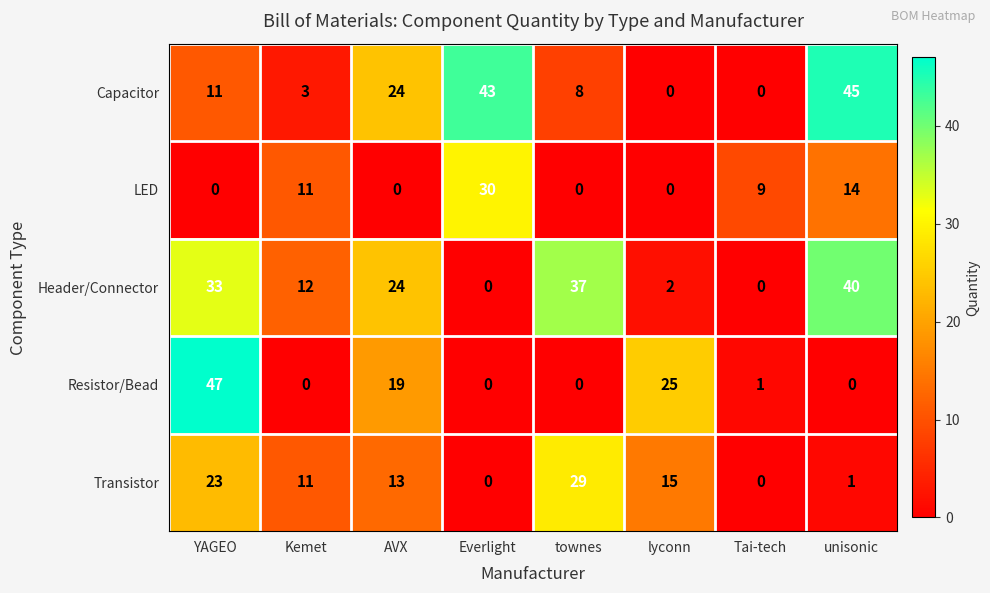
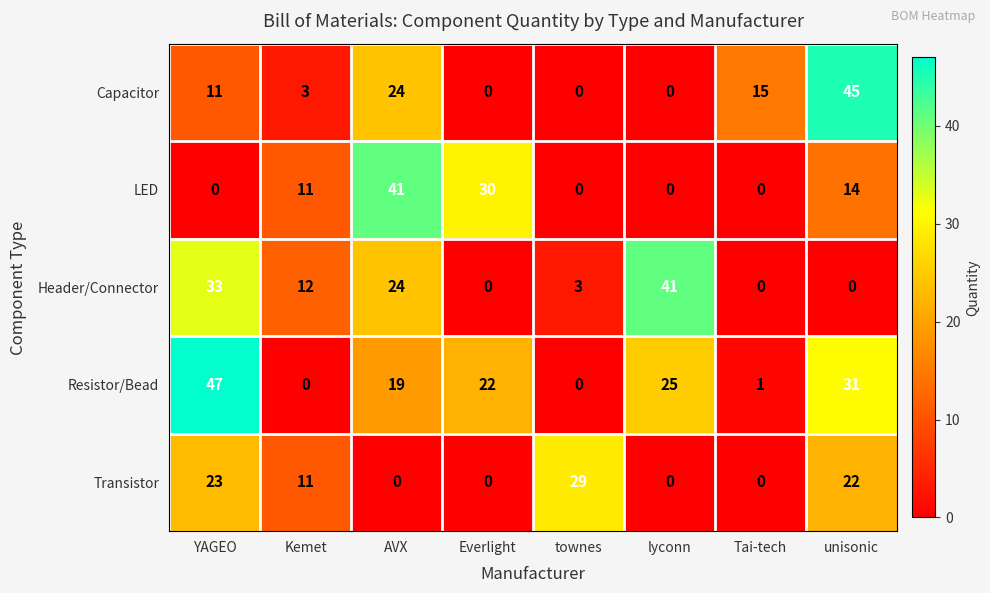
Capacitor, Everlight: 43 -> 0
Capacitor, townes: 8 -> 0
Capacitor, Tai-tech: 0 -> 15
LED, AVX: 0 -> 41
LED, Tai-tech: 9 -> 0
Header/Connector, townes: 37 -> 3
Header/Connector, lyconn: 2 -> 41
Header/Connector, unisonic: 40 -> 0
Resistor/Bead, Everlight: 0 -> 22
Resistor/Bead, unisonic: 0 -> 31
Transistor, AVX: 13 -> 0
Transistor, lyconn: 15 -> 0
Transistor, unisonic: 1 -> 22
